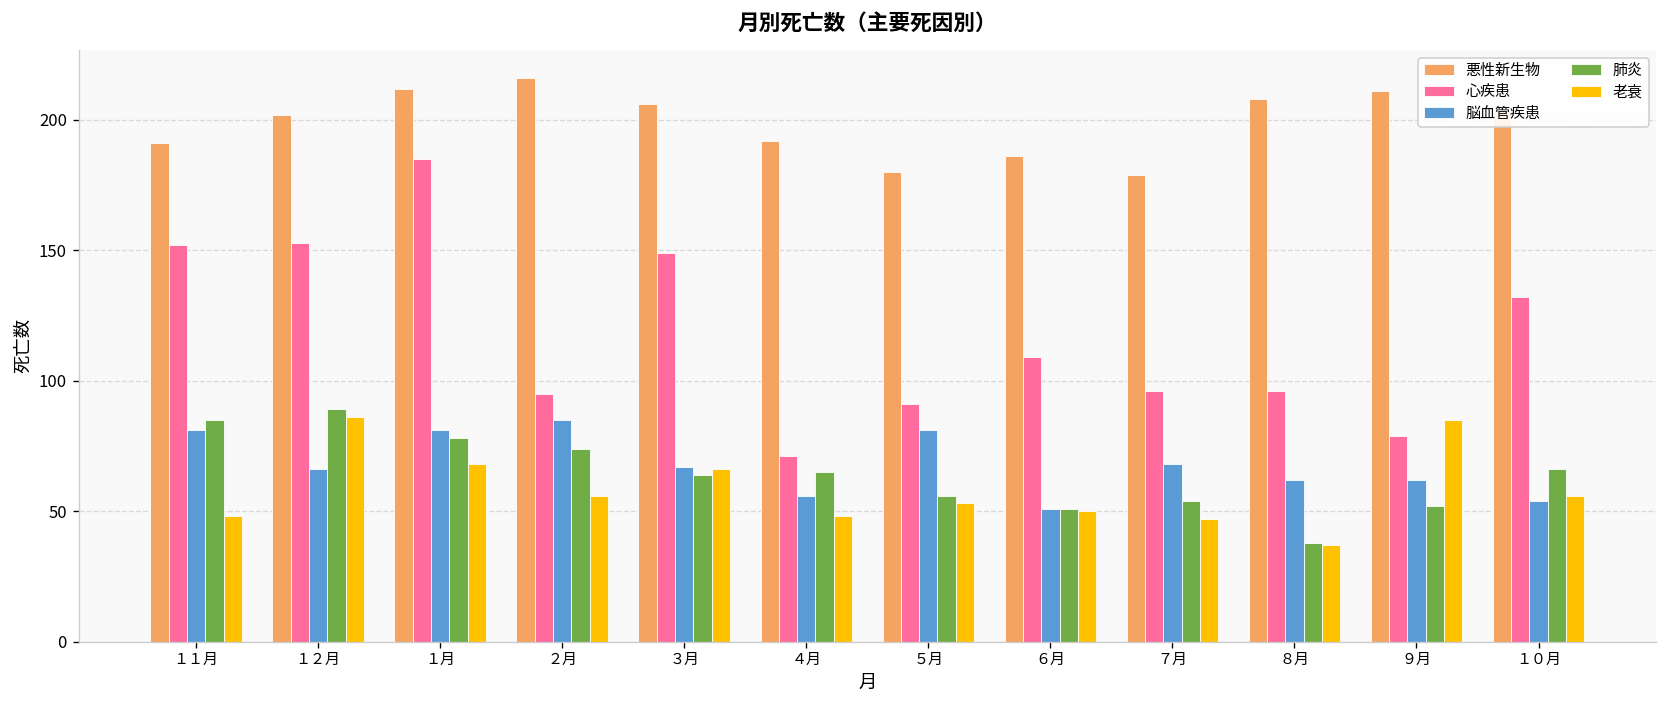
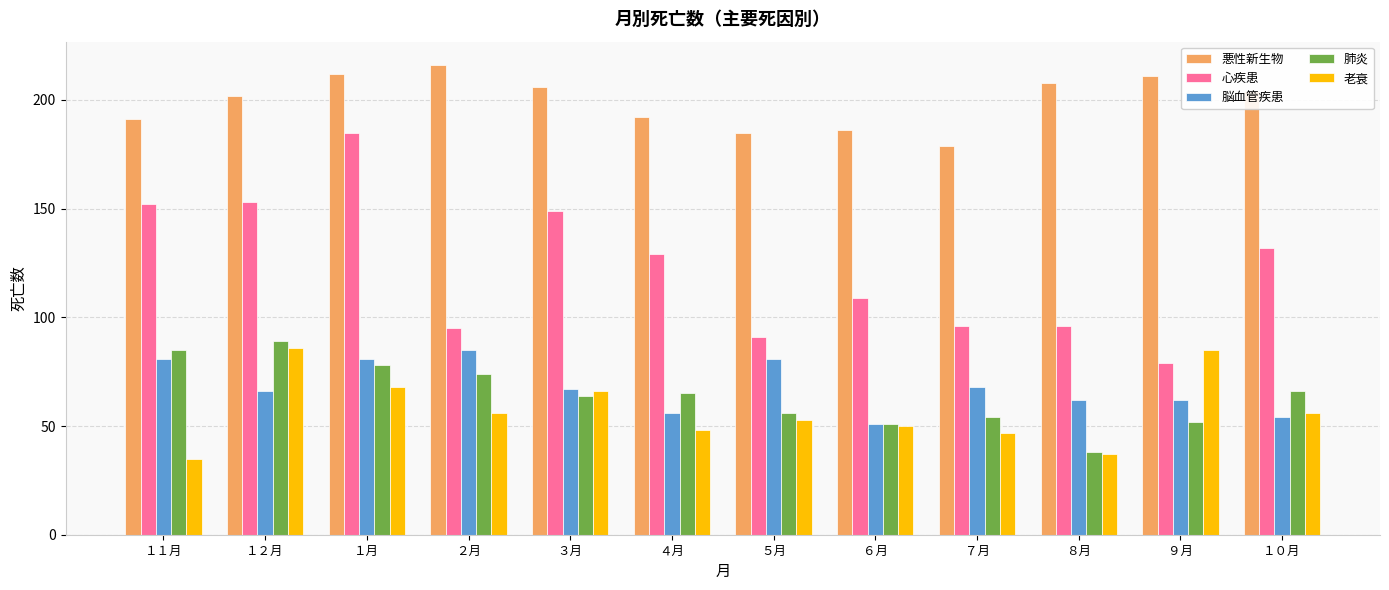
老衰, １１月: 48 -> 35
心疾患, ４月: 71 -> 129
悪性新生物, ５月: 180 -> 185
